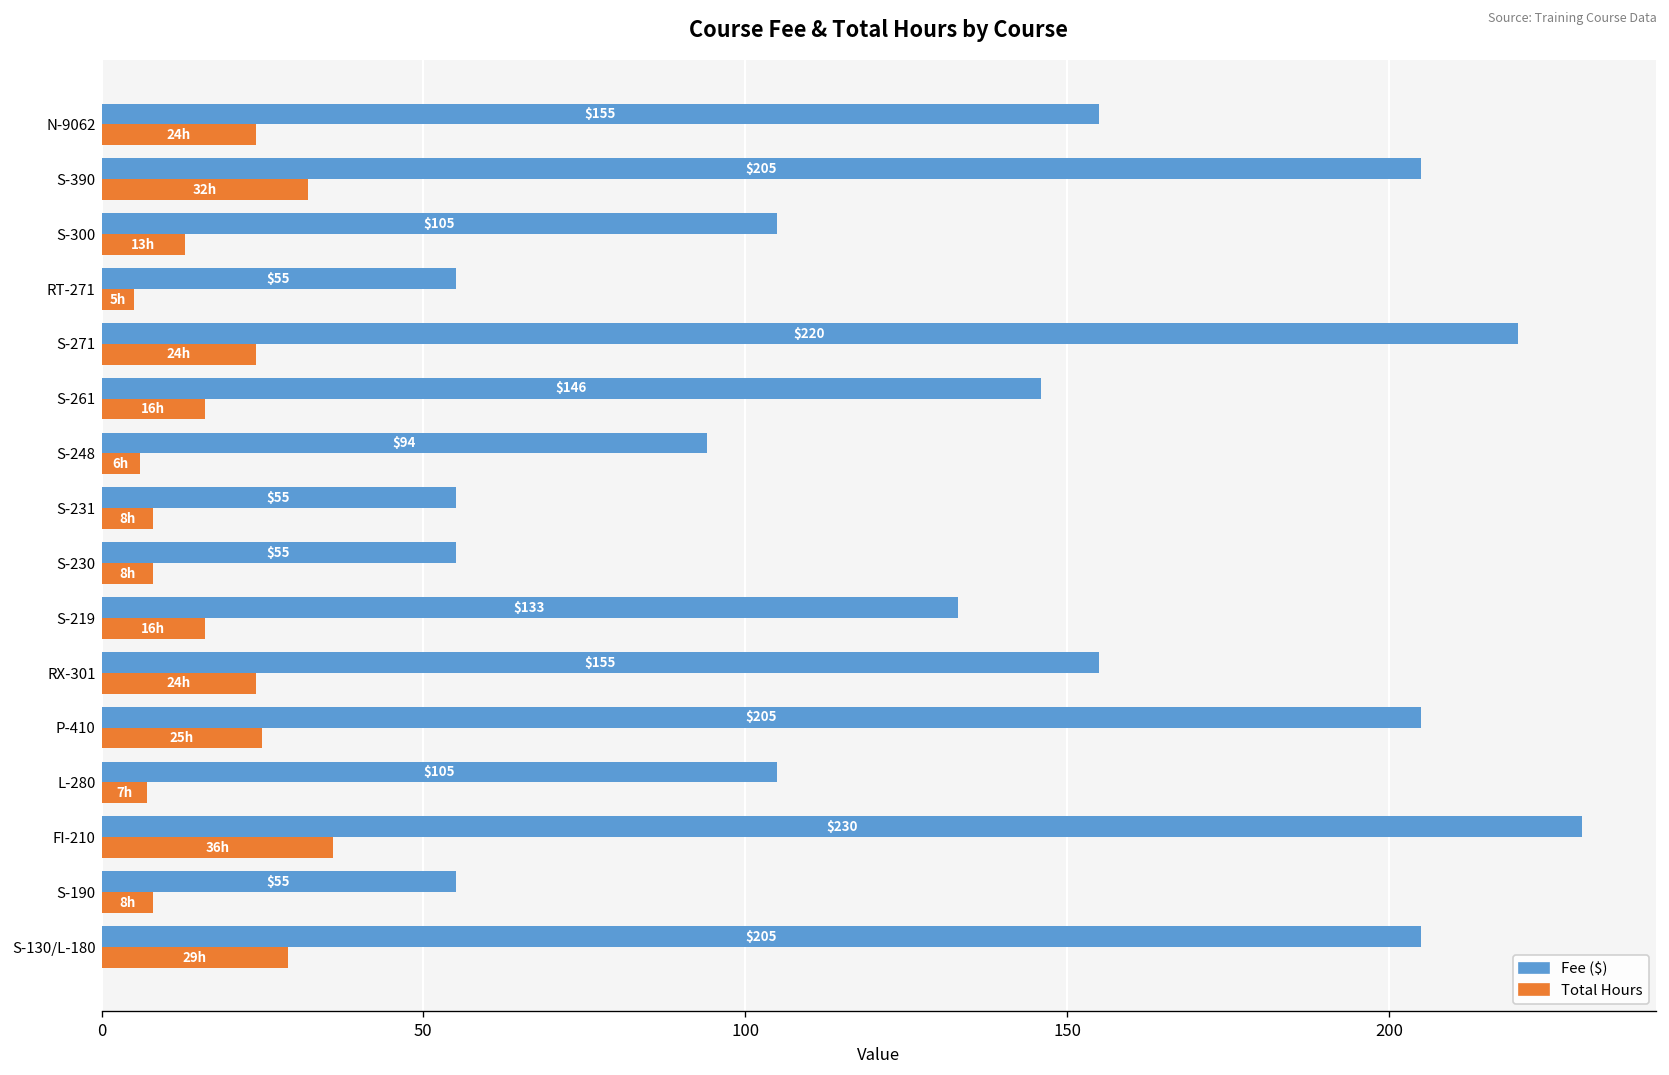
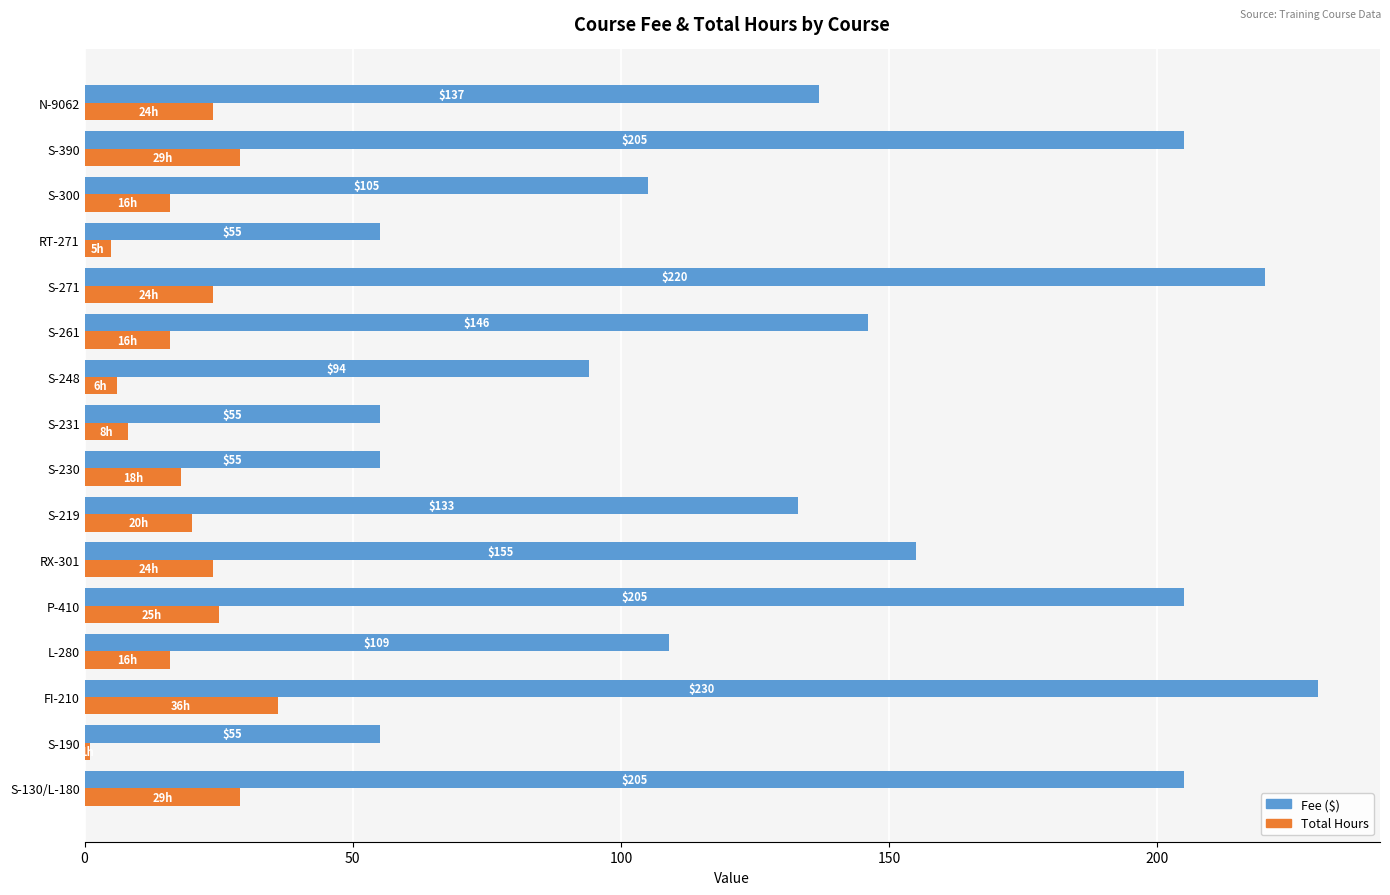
Fee ($), N-9062: $155 -> $137
Total Hours, S-390: 32h -> 29h
Total Hours, S-300: 13h -> 16h
Total Hours, S-230: 8h -> 18h
Total Hours, S-219: 16h -> 20h
Fee ($), L-280: $105 -> $109
Total Hours, L-280: 7h -> 16h
Total Hours, S-190: 8 -> 1
